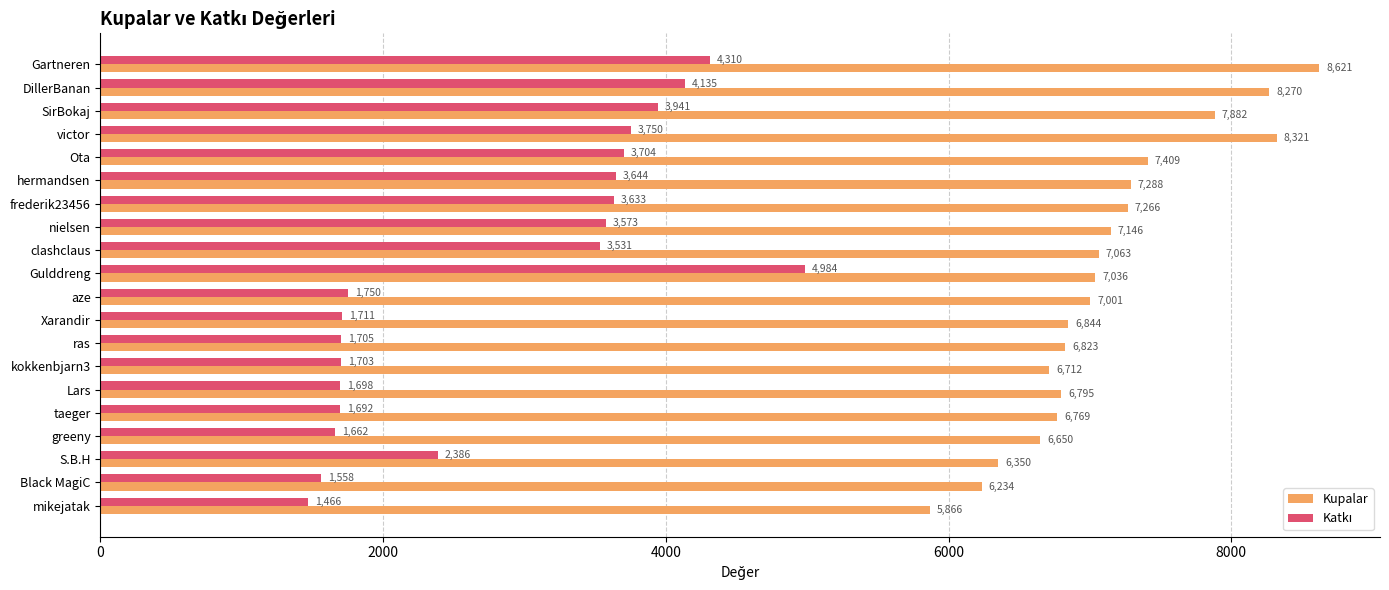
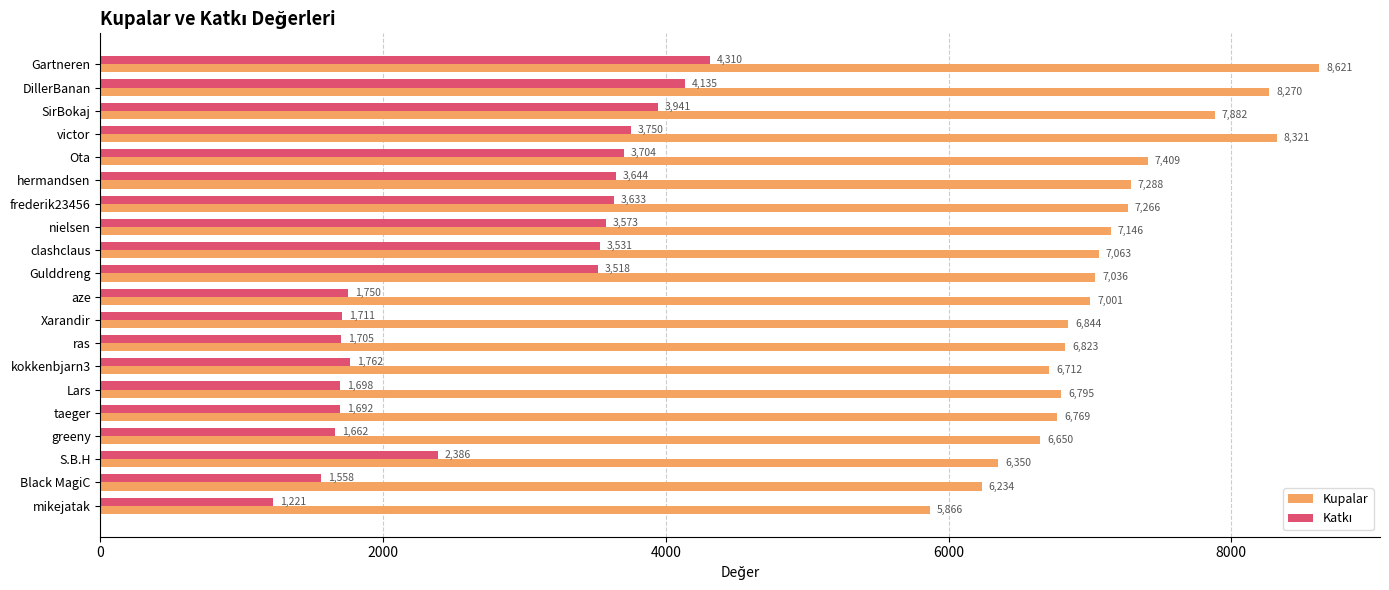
Katkı, Gulddreng: 4,984 -> 3,518
Katkı, kokkenbjarn3: 1,703 -> 1,762
Katkı, mikejatak: 1,466 -> 1,221
